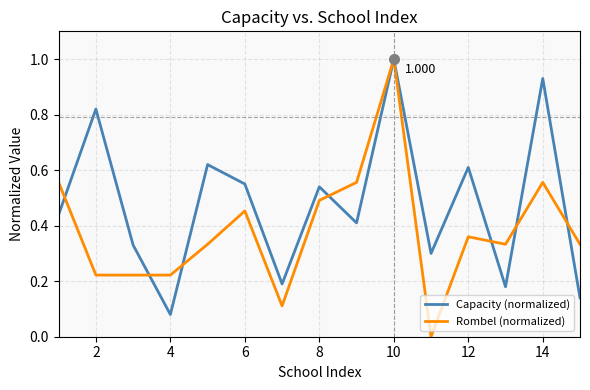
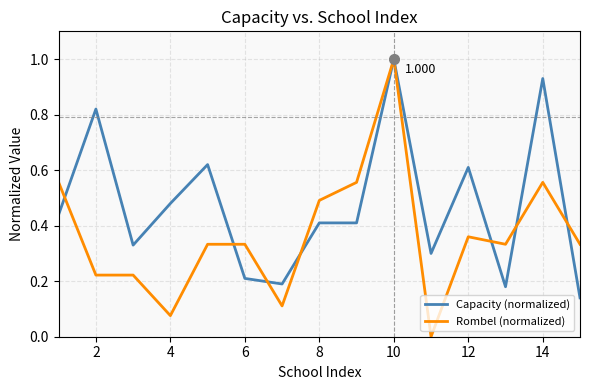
Capacity (normalized), 4: 0.08 -> 0.48
Rombel (normalized), 4: 0.22 -> 0.08
Capacity (normalized), 6: 0.55 -> 0.21
Rombel (normalized), 6: 0.45 -> 0.33
Capacity (normalized), 8: 0.54 -> 0.41
